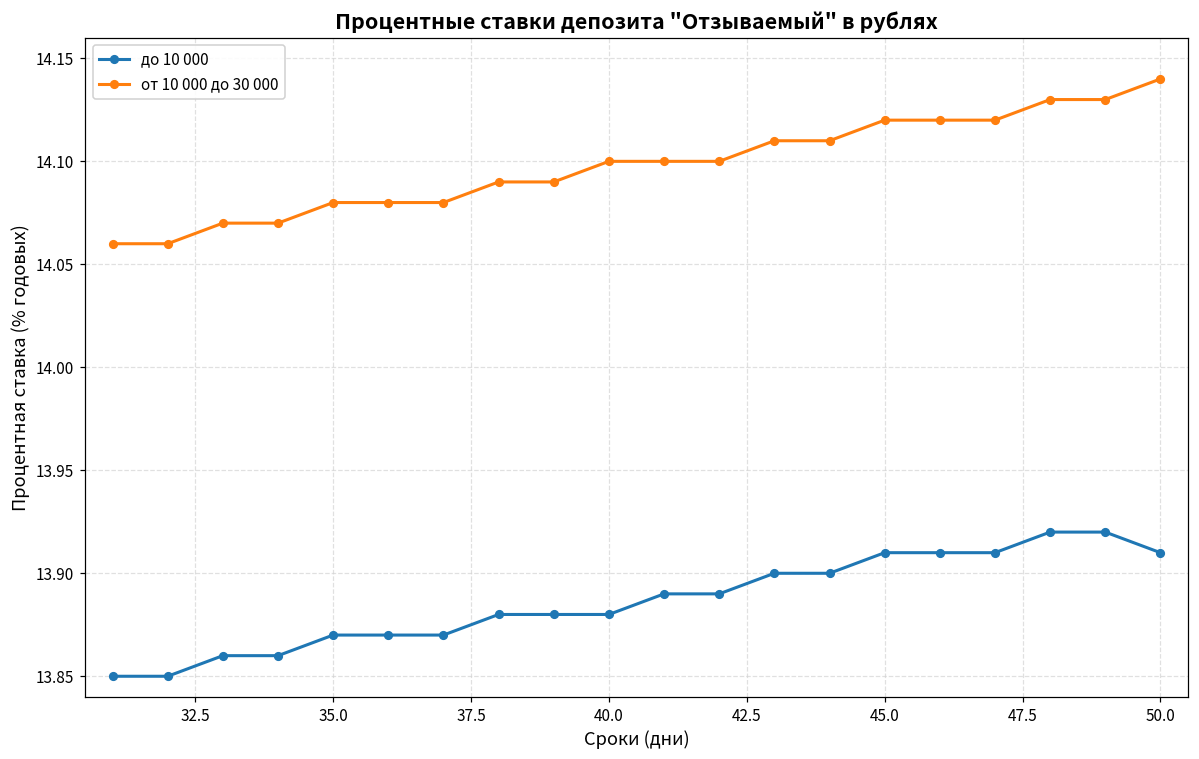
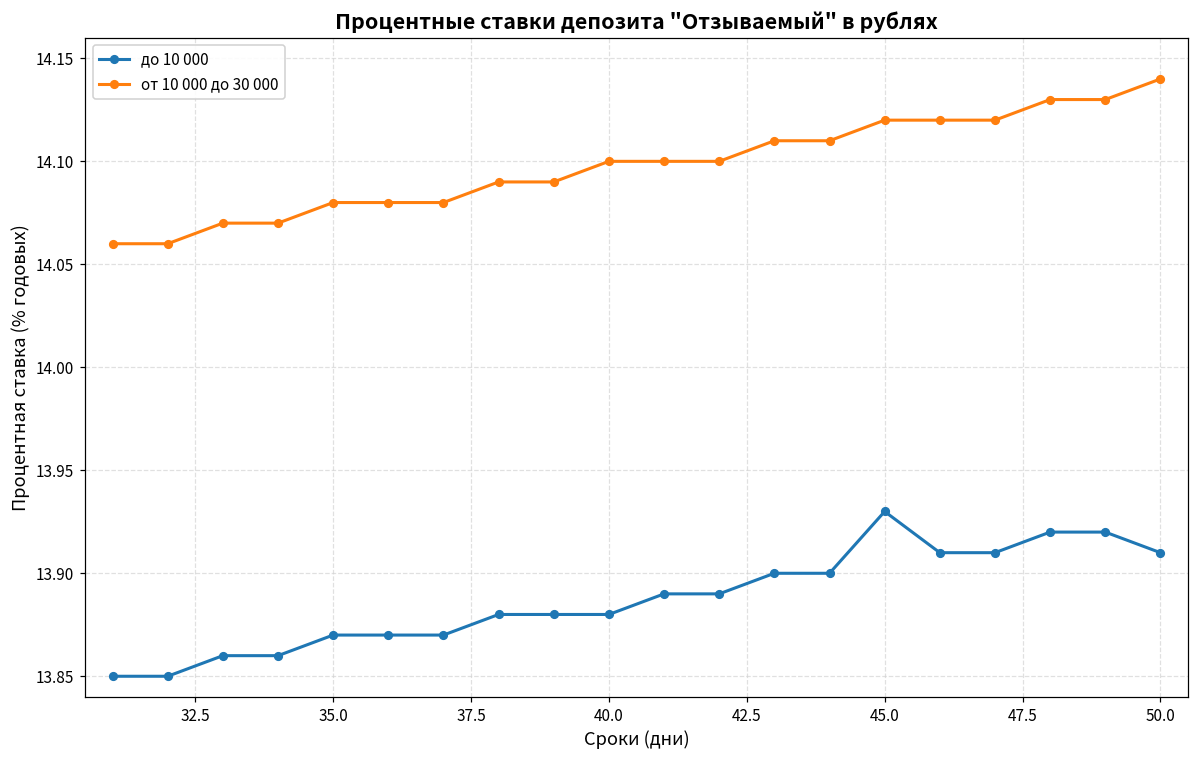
до 10 000, 45.0: 13.91 -> 13.93
